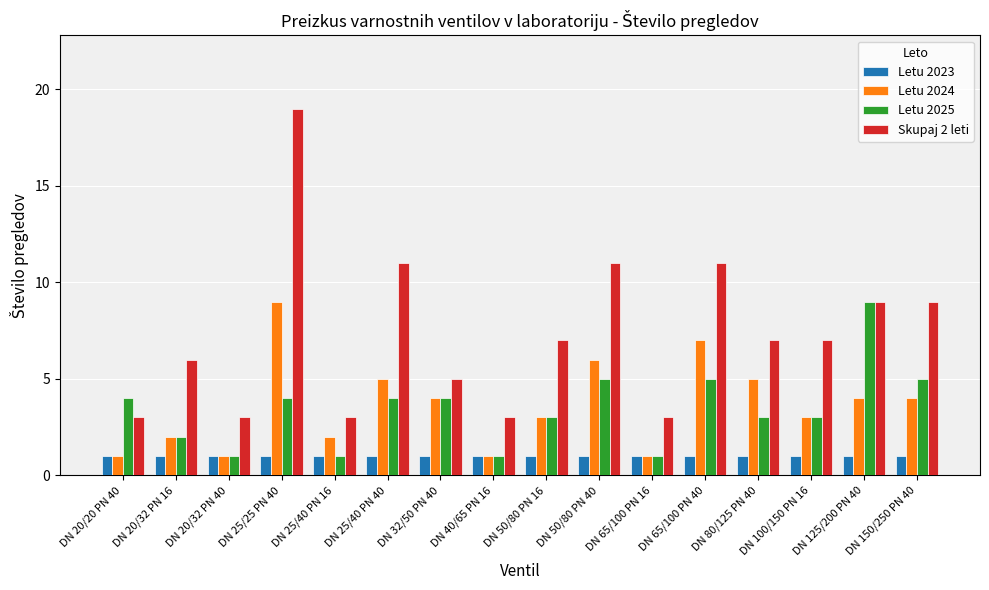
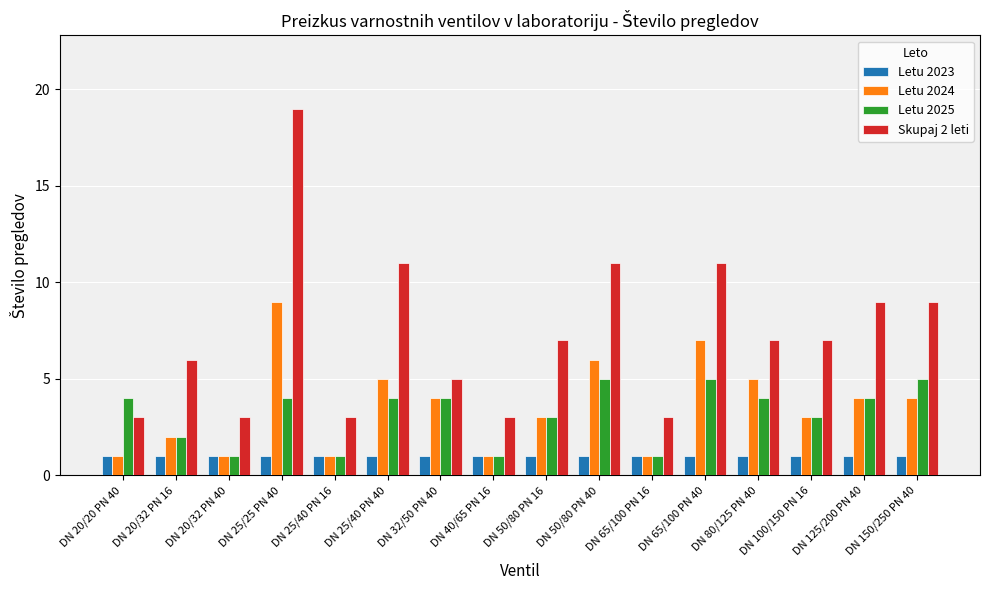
Letu 2024, DN 25/40 PN 16: 2 -> 1
Letu 2025, DN 80/125 PN 40: 3 -> 4
Letu 2025, DN 125/200 PN 40: 9 -> 4
